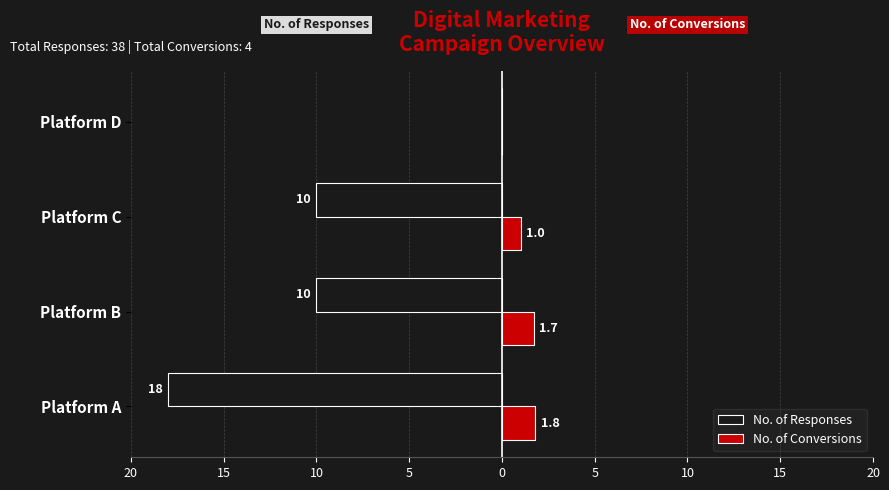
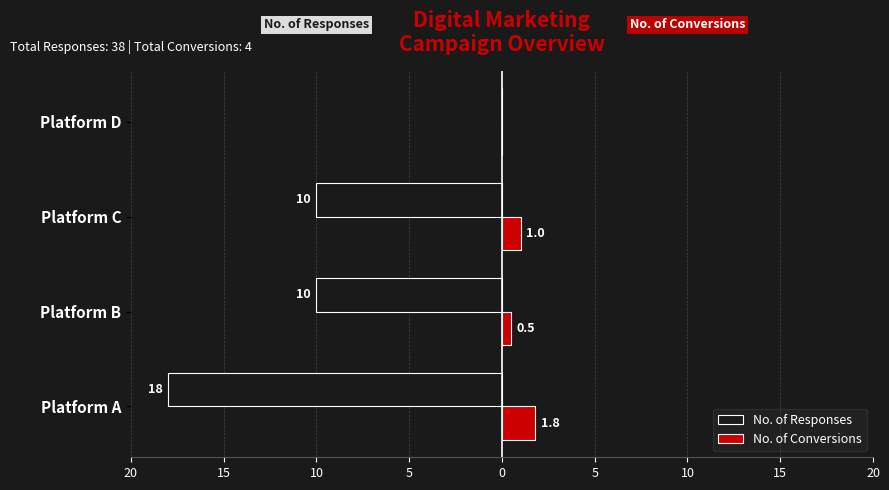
No. of Conversions, Platform B: 1.7 -> 0.5
